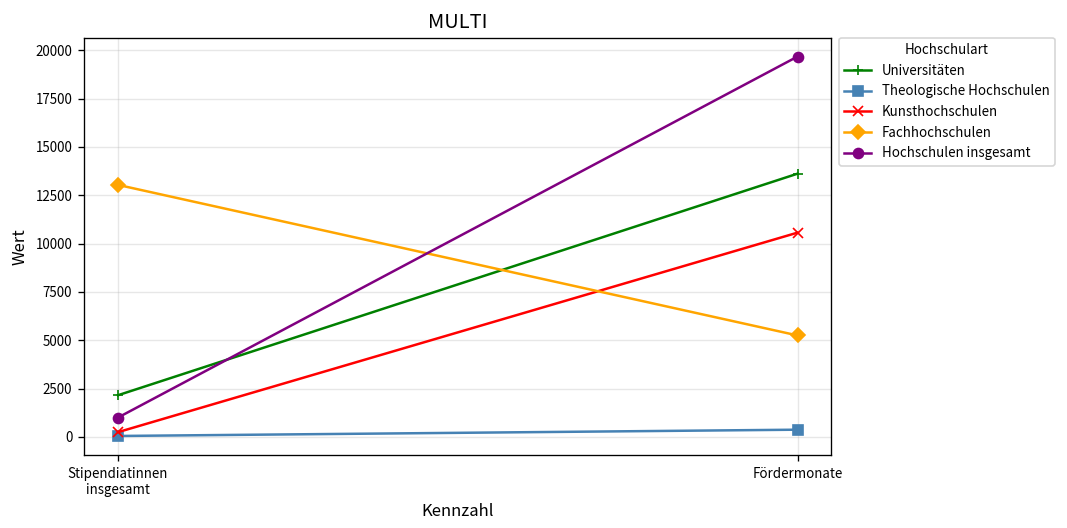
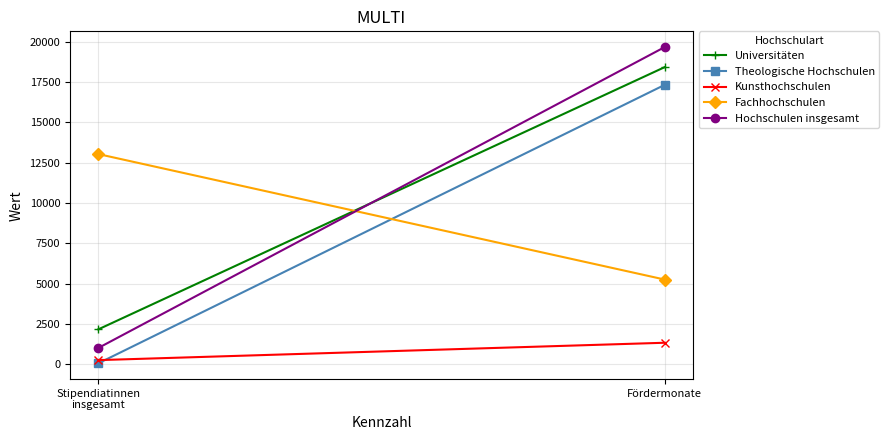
Universitäten, Fördermonate: 13600 -> 18400
Theologische Hochschulen, Fördermonate: 400 -> 17300
Kunsthochschulen, Fördermonate: 10600 -> 1300
